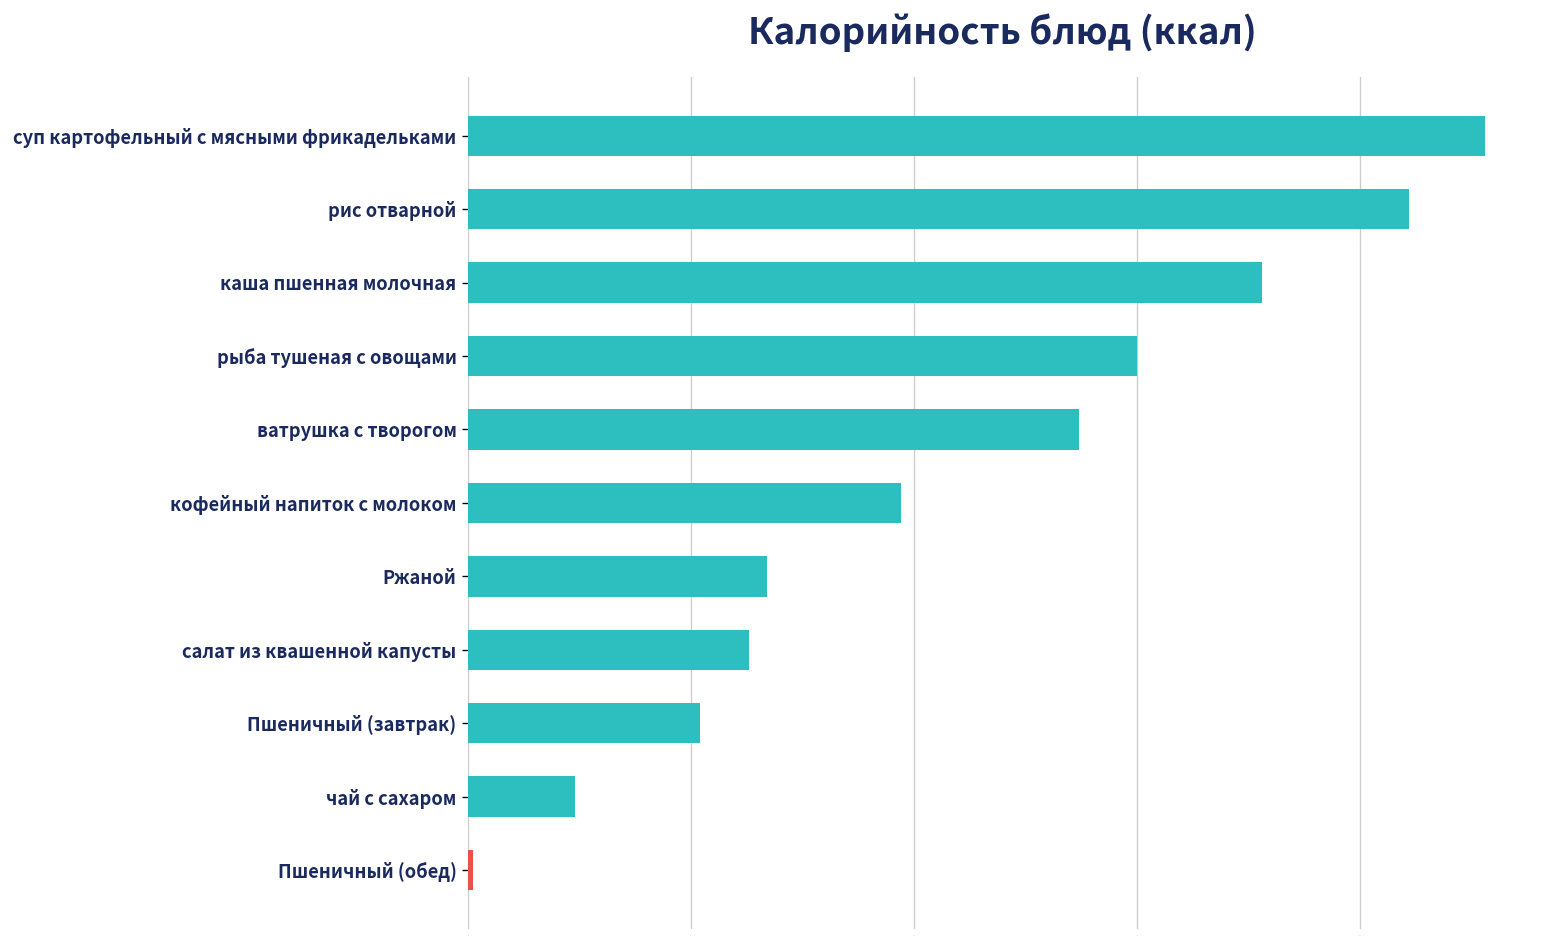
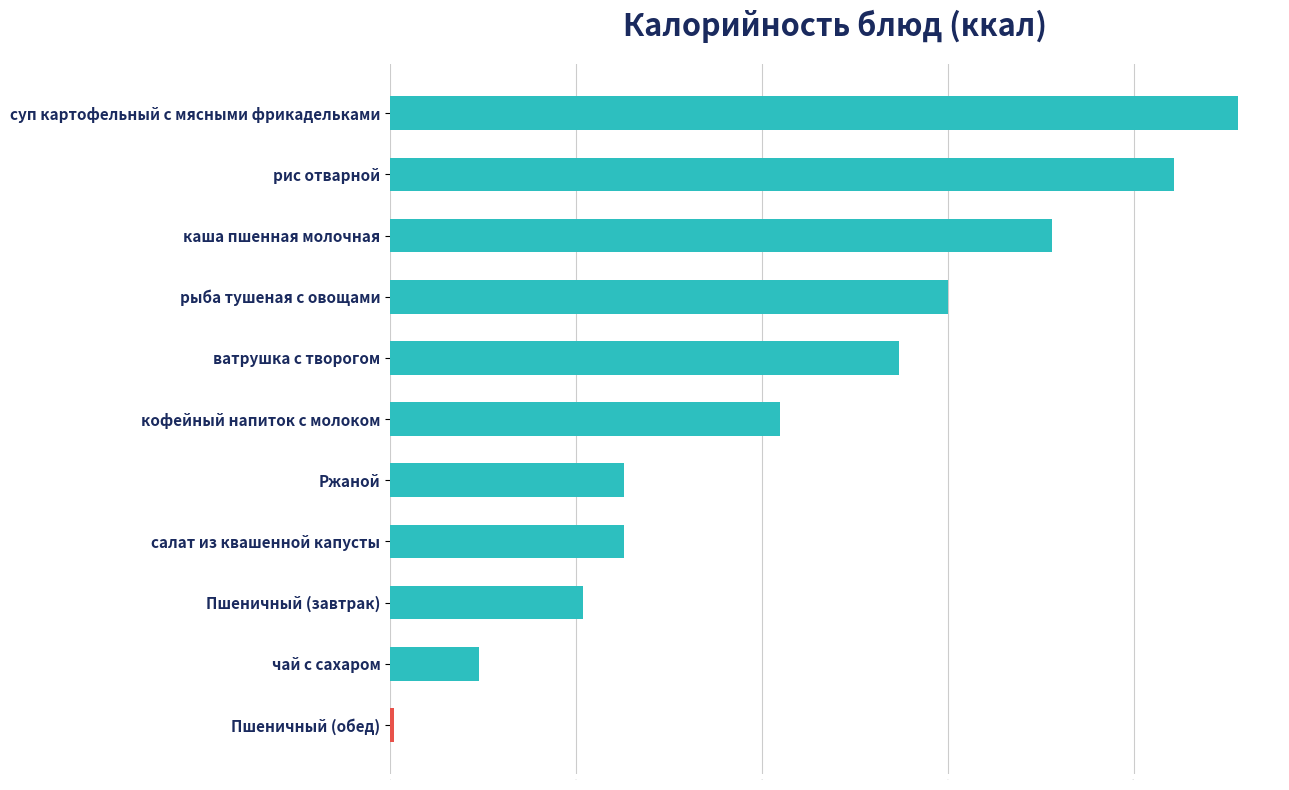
кофейный напиток с молоком: 97 -> 105
Ржаной: 67 -> 63
